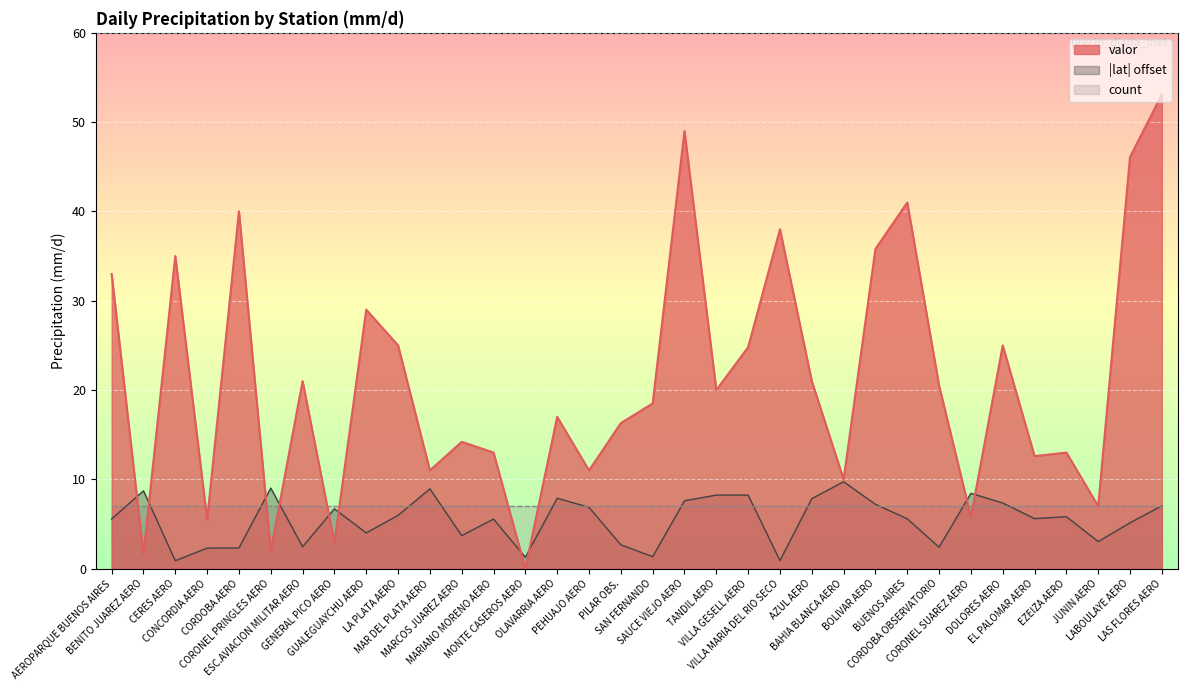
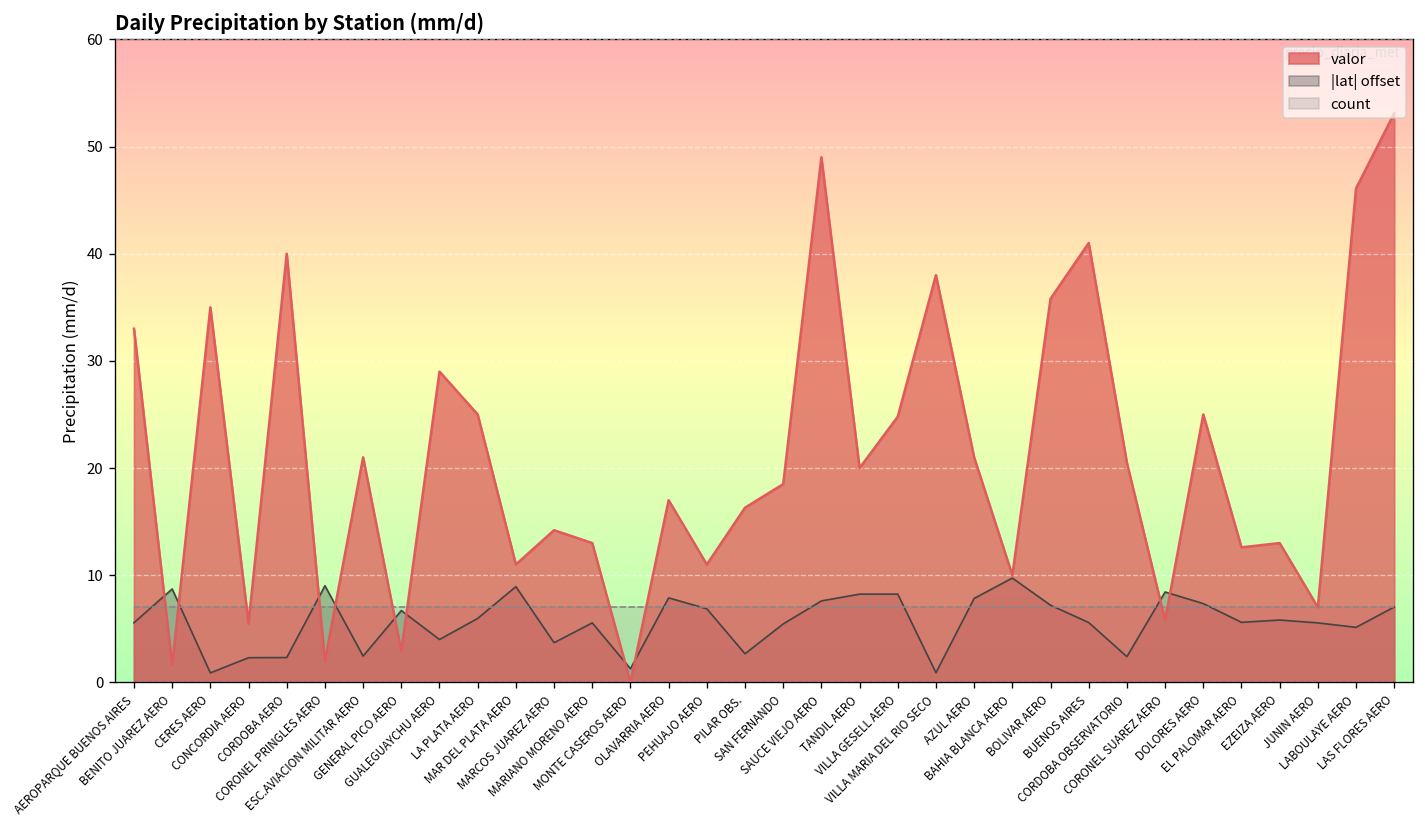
|lat| offset, SAN FERNANDO: 1 -> 5
|lat| offset, JUNIN AERO: 3 -> 6
